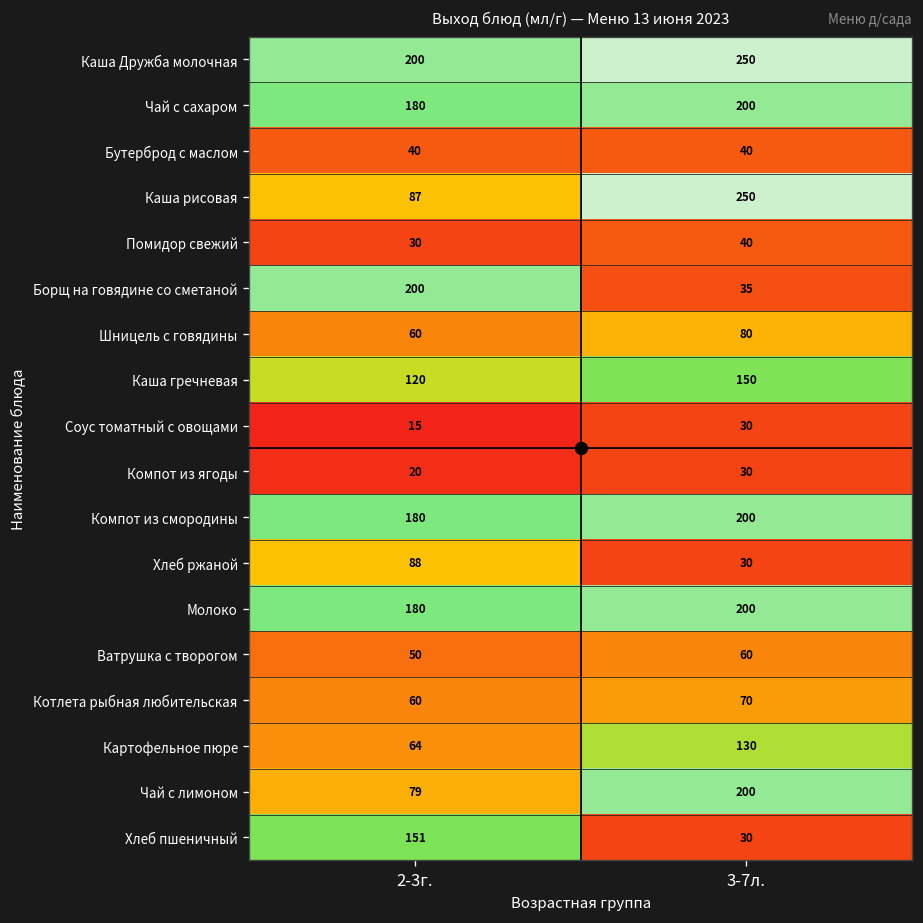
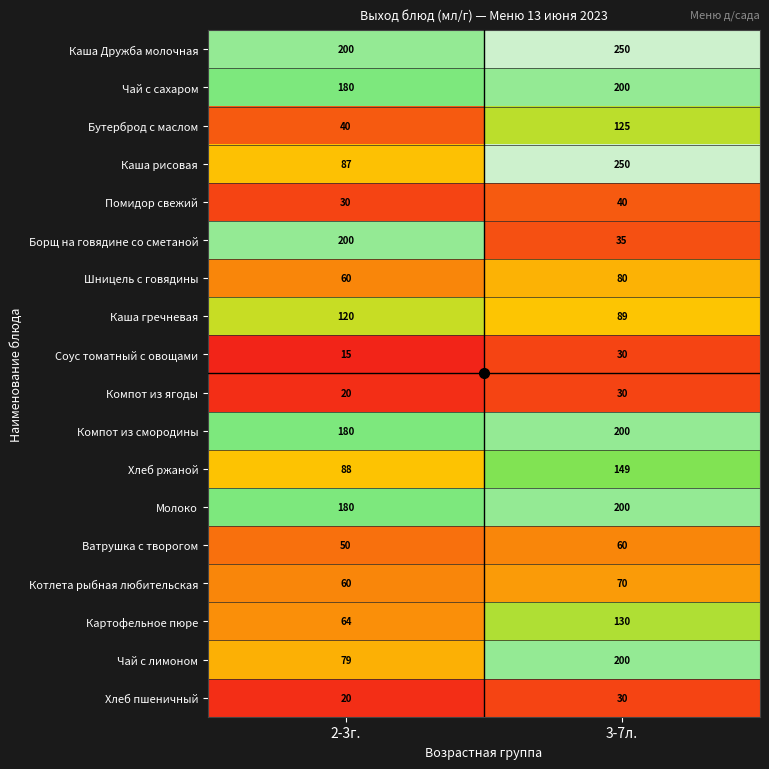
Бутерброд с маслом, 3-7л.: 40 -> 125
Каша гречневая, 3-7л.: 150 -> 89
Хлеб ржаной, 3-7л.: 30 -> 149
Хлеб пшеничный, 2-3г.: 151 -> 20
